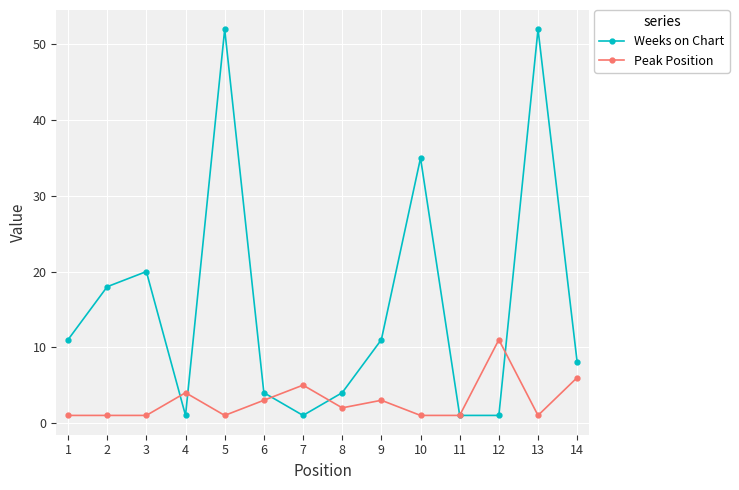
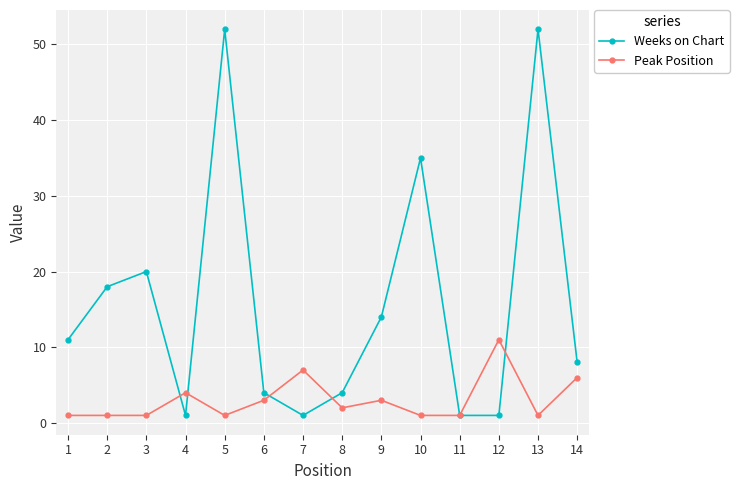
Peak Position, 7: 5 -> 7
Weeks on Chart, 9: 11 -> 14
